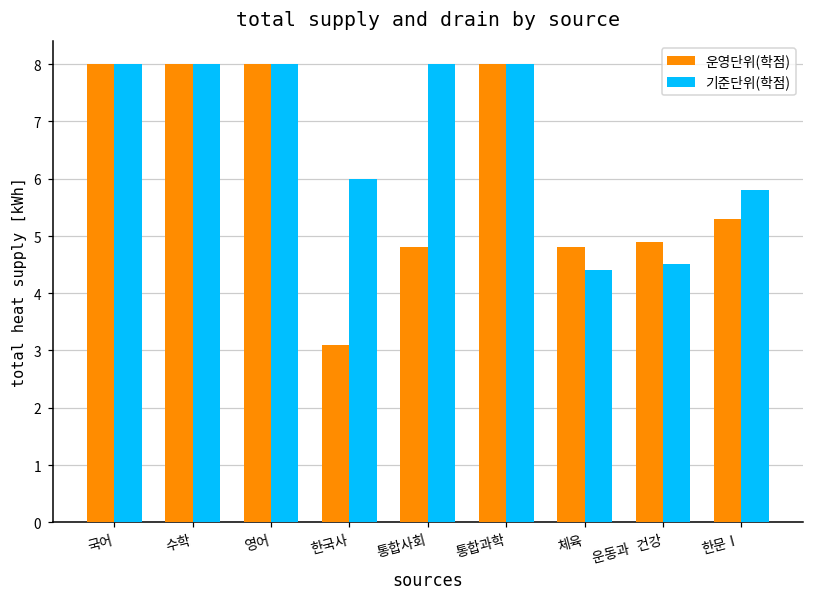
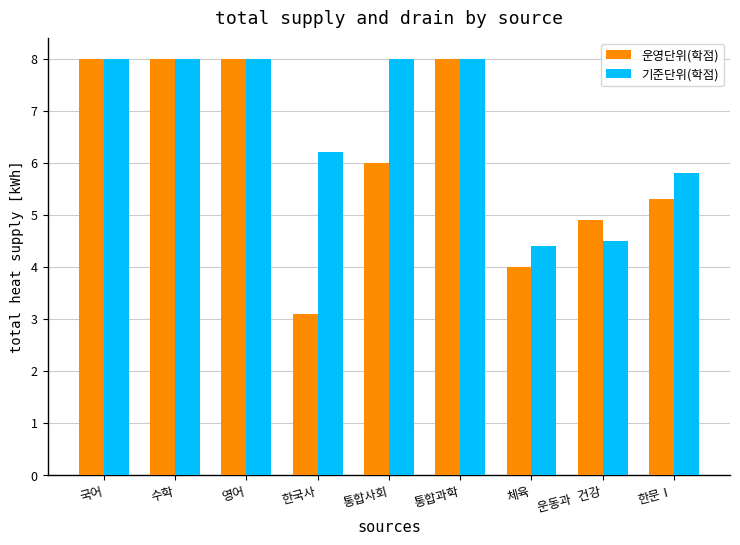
기준단위(학점), 한국사: 6.0 -> 6.2
운영단위(학점), 통합사회: 4.8 -> 6.0
운영단위(학점), 체육: 4.8 -> 4.0
